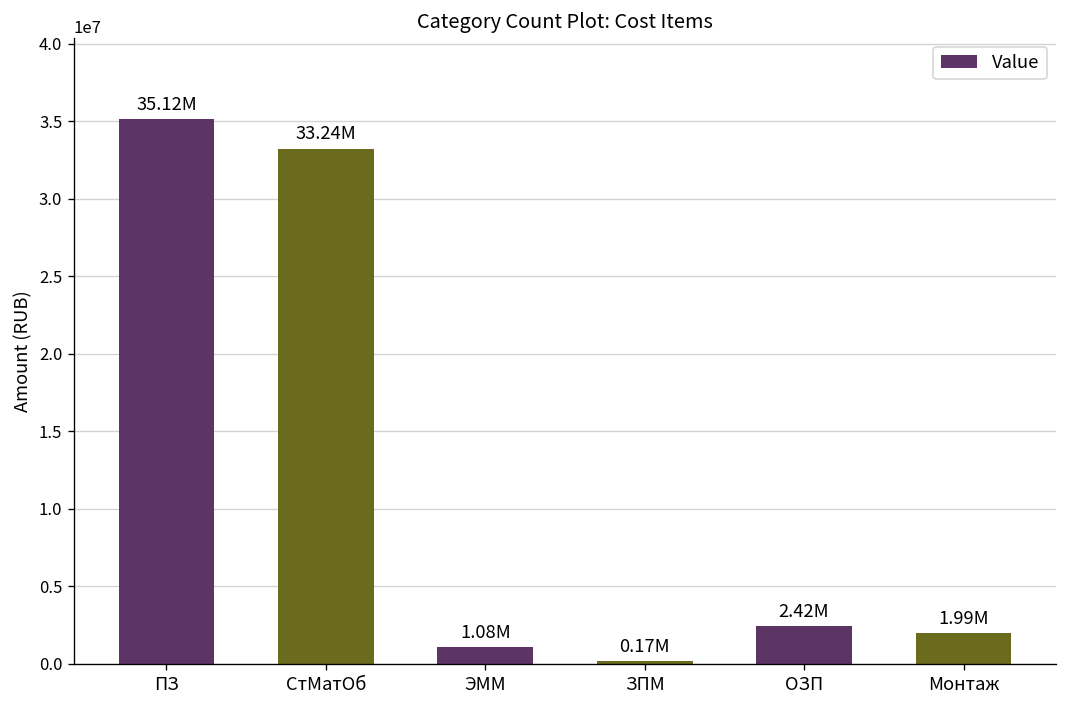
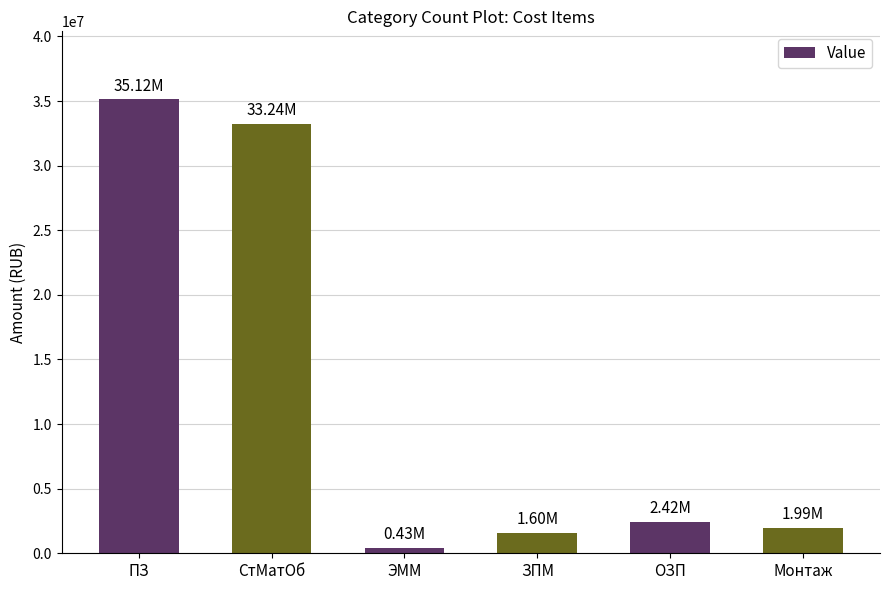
ЭММ: 1.08M -> 0.43M
ЗПМ: 0.17M -> 1.60M
